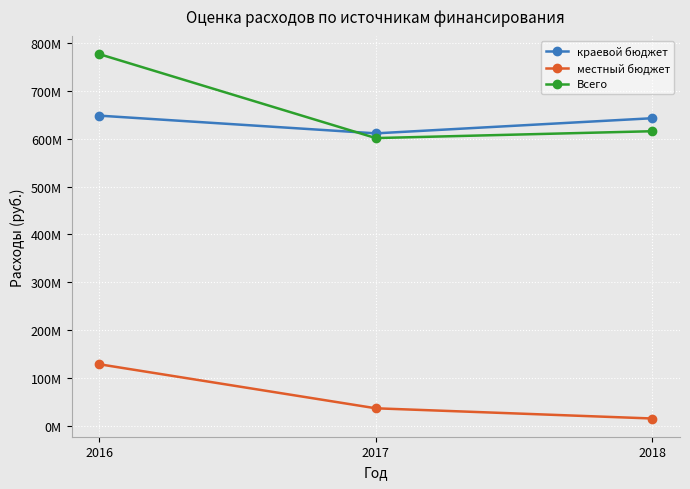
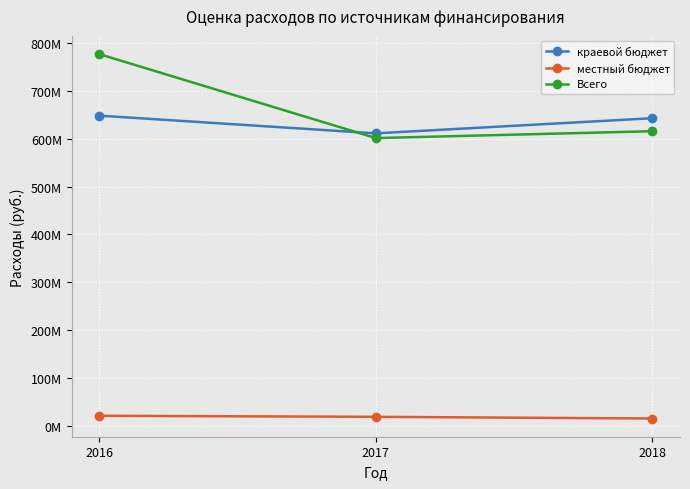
местный бюджет, 2016: 130000000 -> 20000000
местный бюджет, 2017: 40000000 -> 20000000
